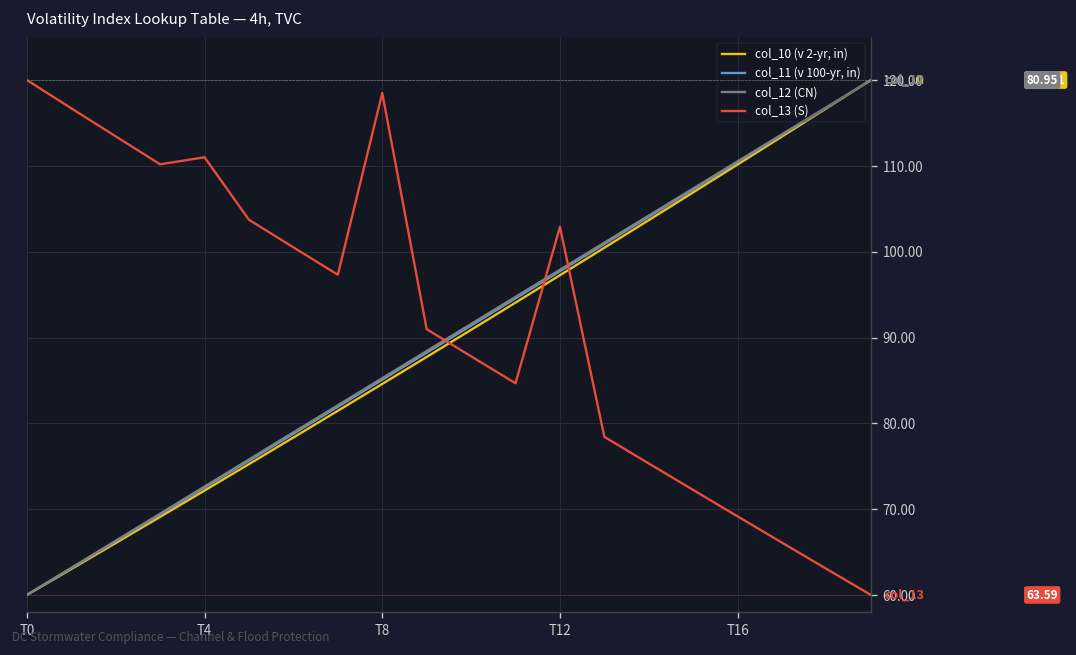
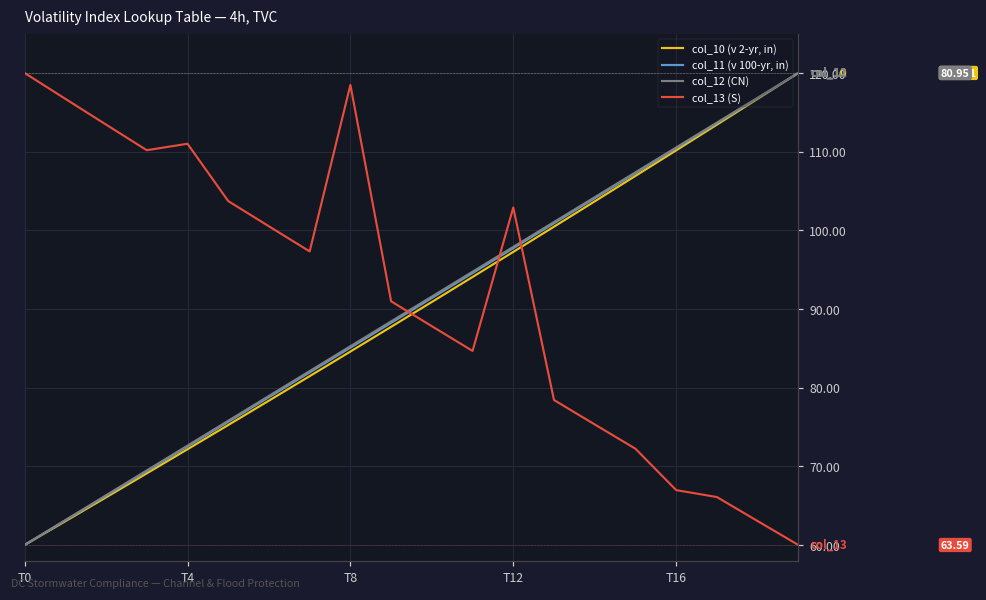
col_13 (S), T16: 69 -> 67
